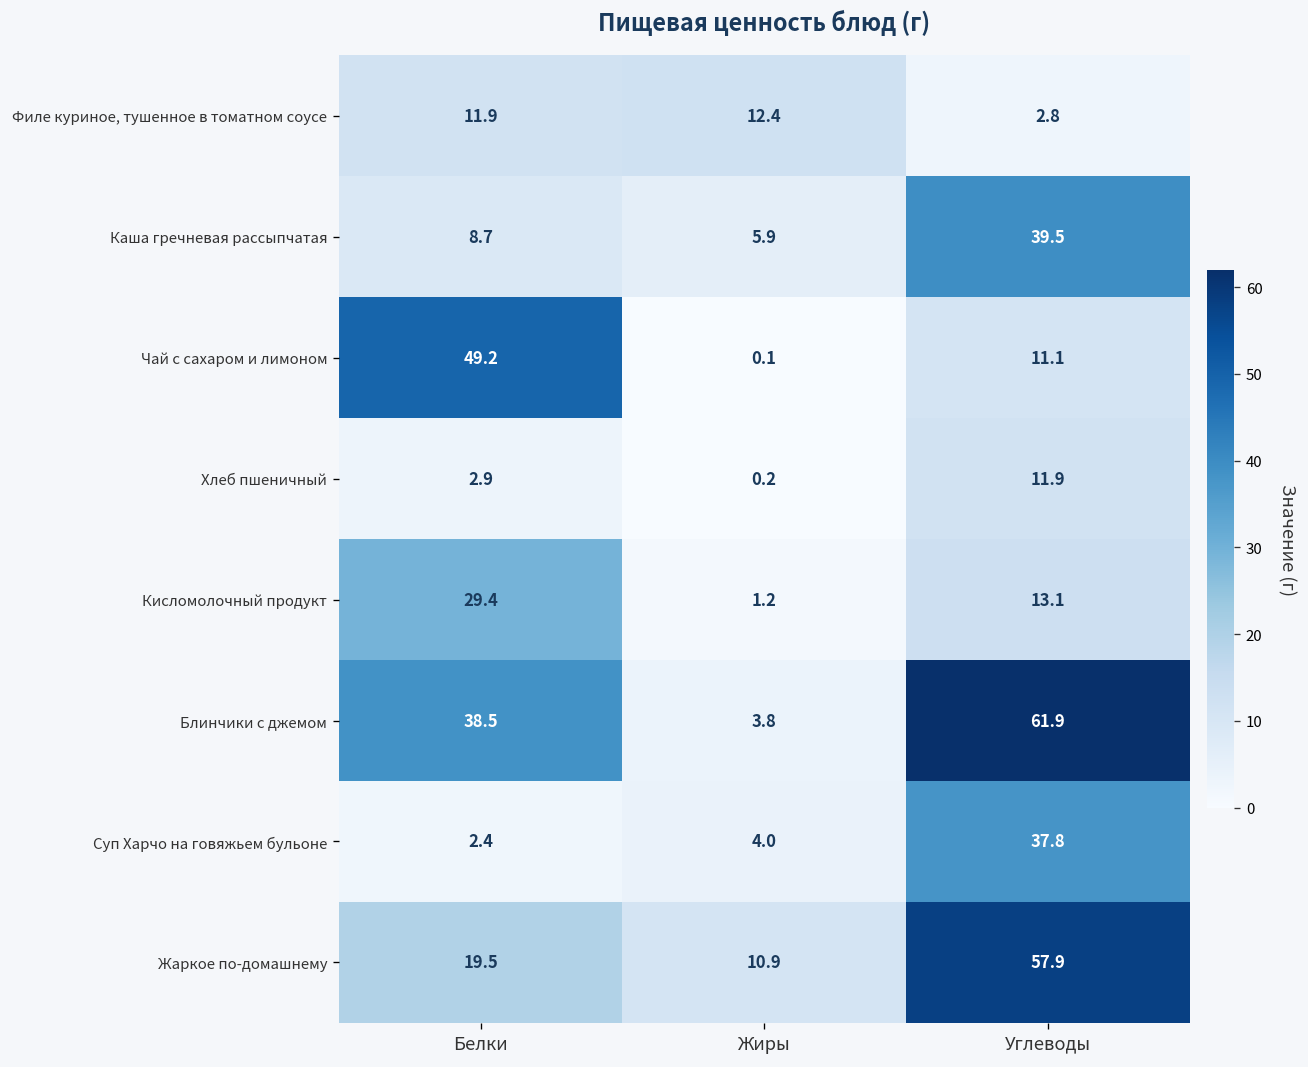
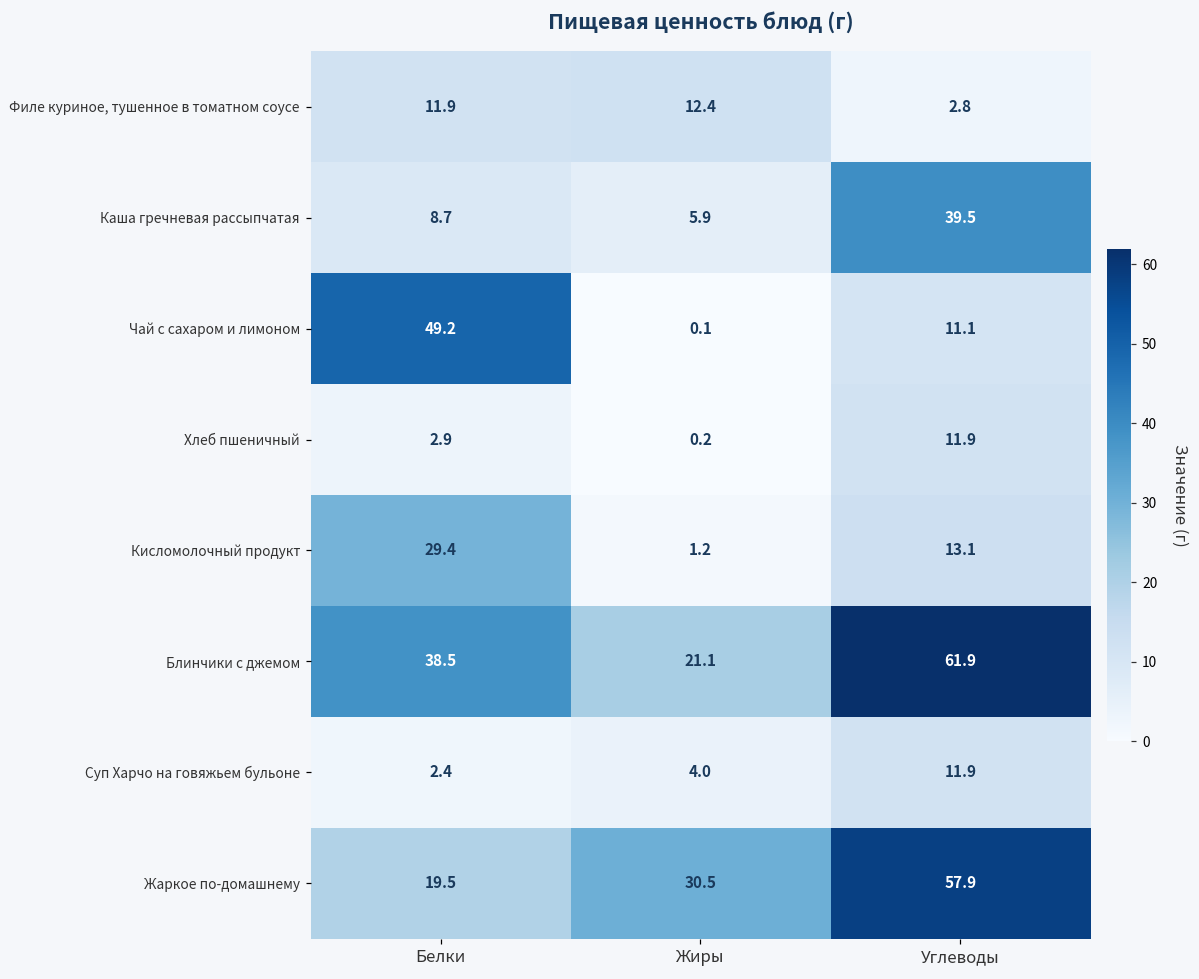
Блинчики с джемом, Жиры: 3.8 -> 21.1
Суп Харчо на говяжьем бульоне, Углеводы: 37.8 -> 11.9
Жаркое по-домашнему, Жиры: 10.9 -> 30.5
